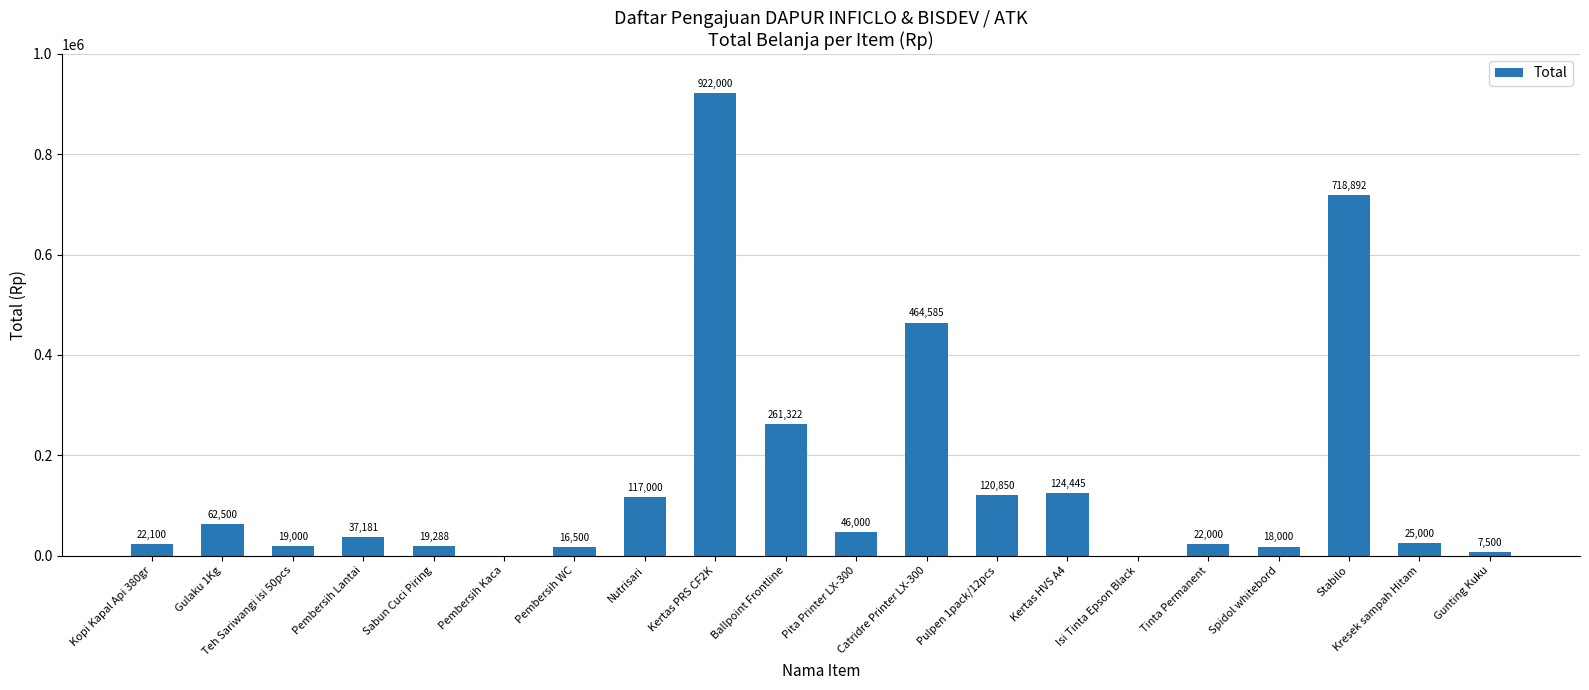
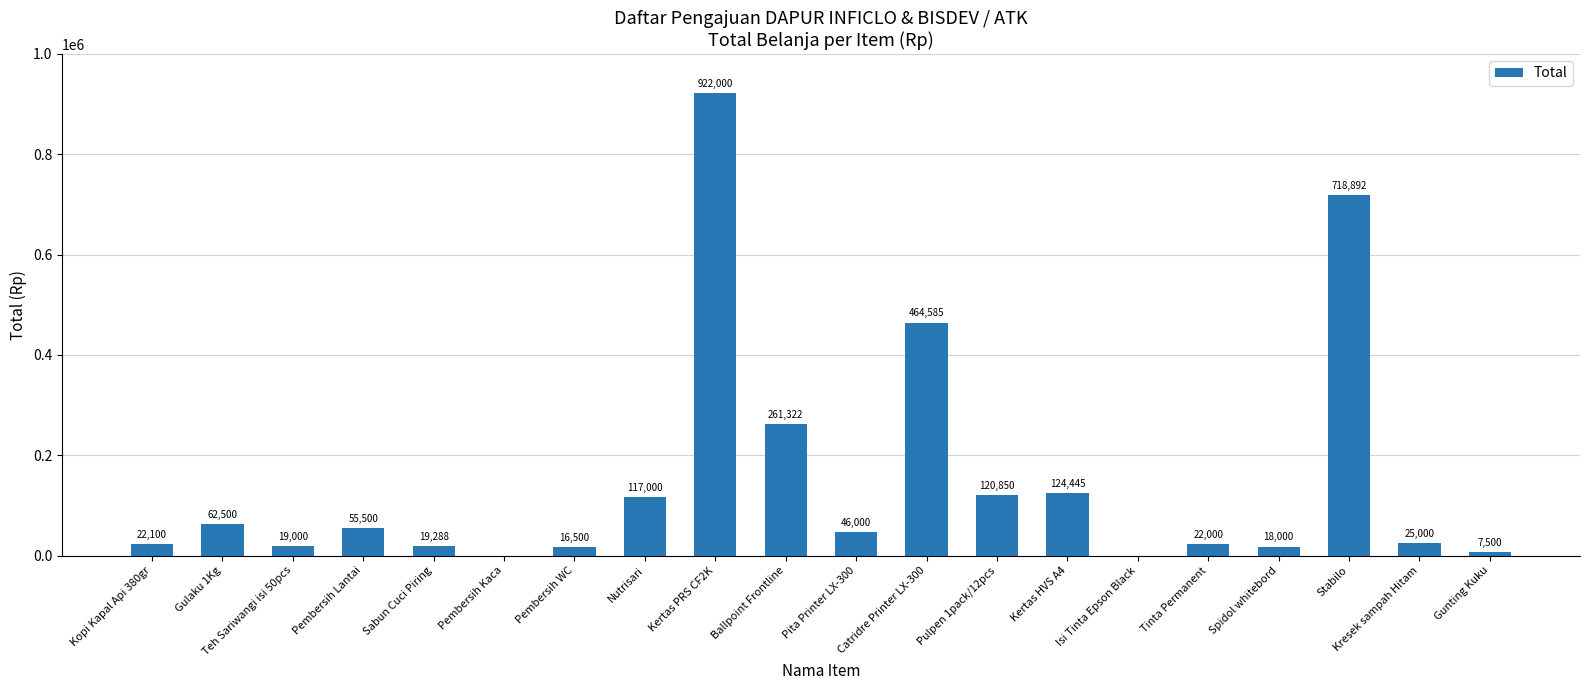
Pembersih Lantai: 37,181 -> 55,500
